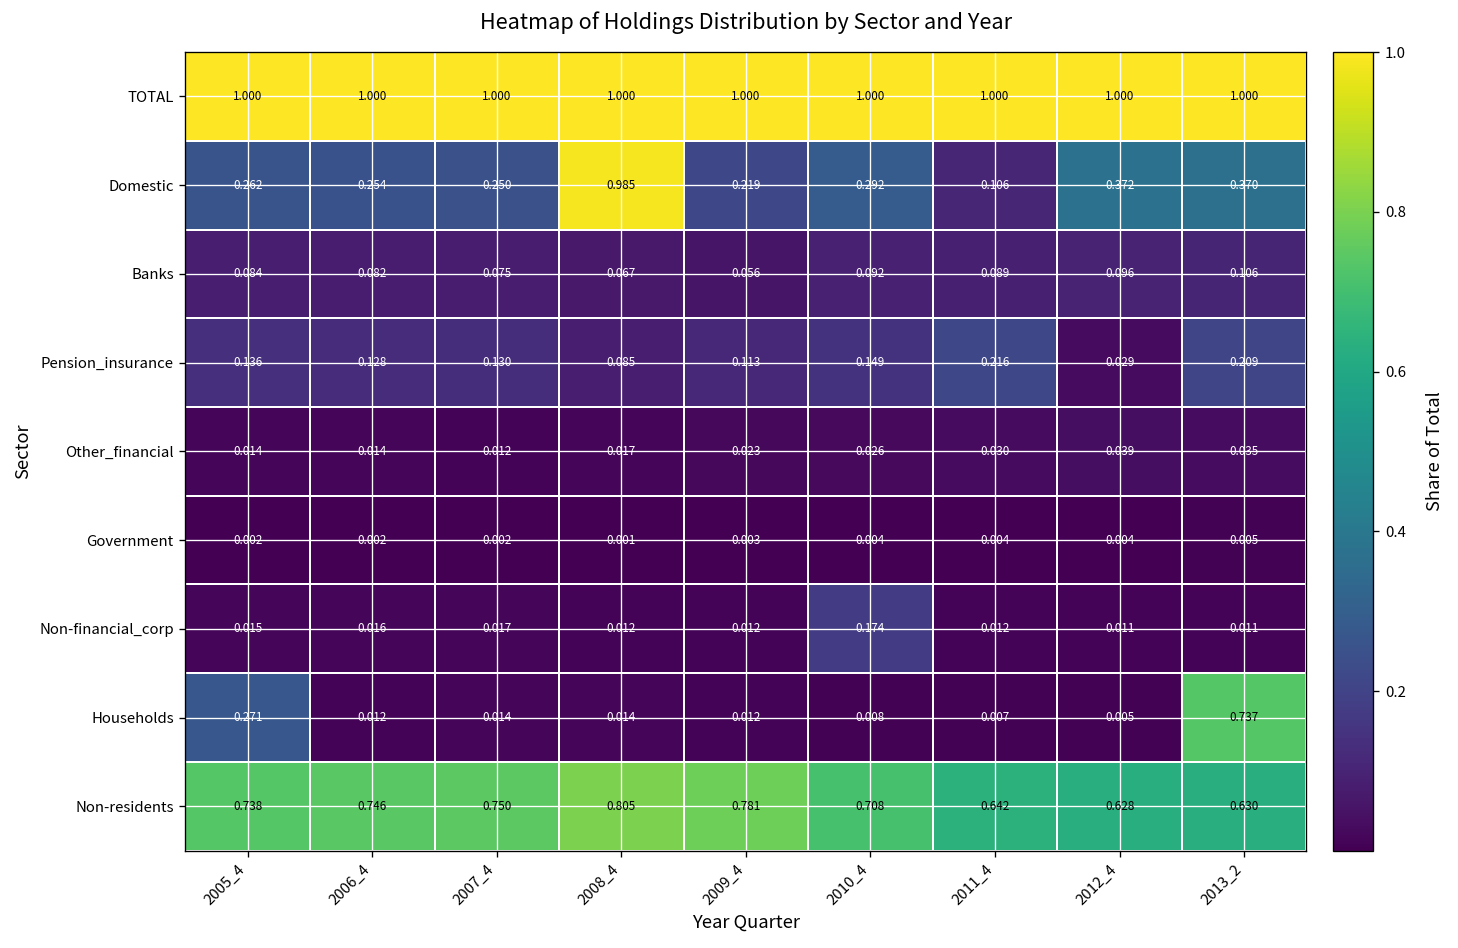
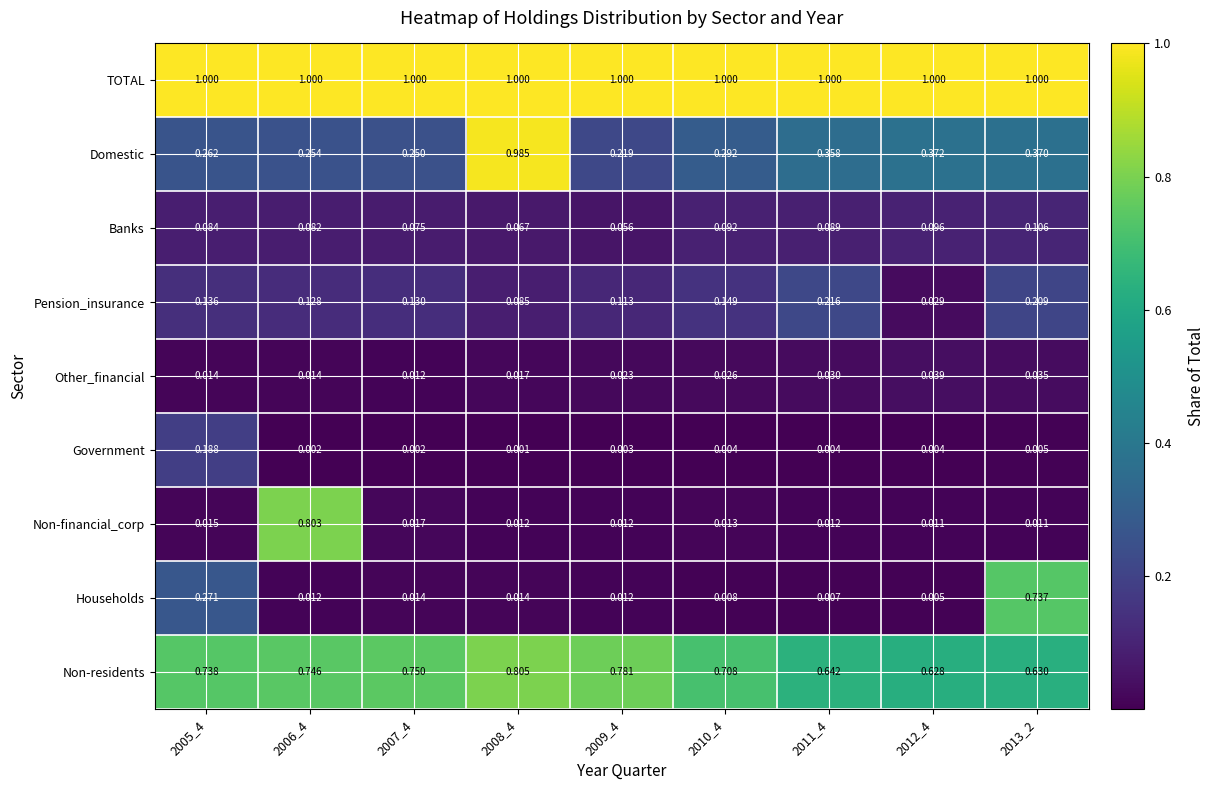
Domestic, 2011_4: 0.106 -> 0.358
Government, 2005_4: 0.002 -> 0.188
Non-financial_corp, 2006_4: 0.016 -> 0.803
Non-financial_corp, 2010_4: 0.174 -> 0.013
